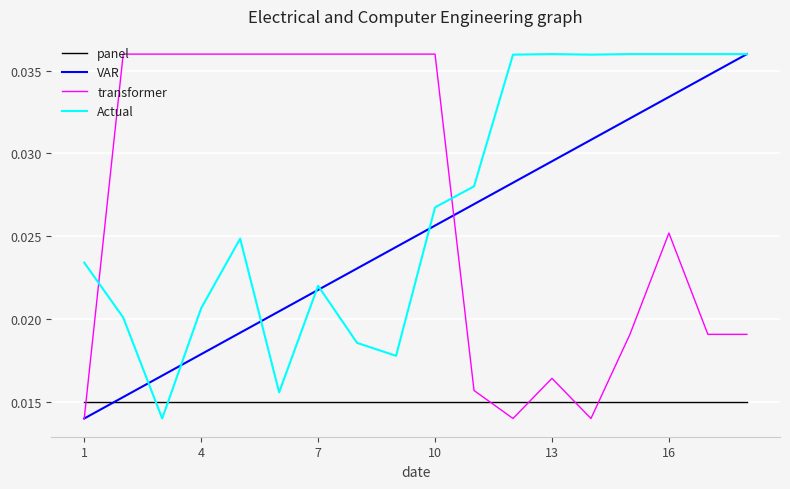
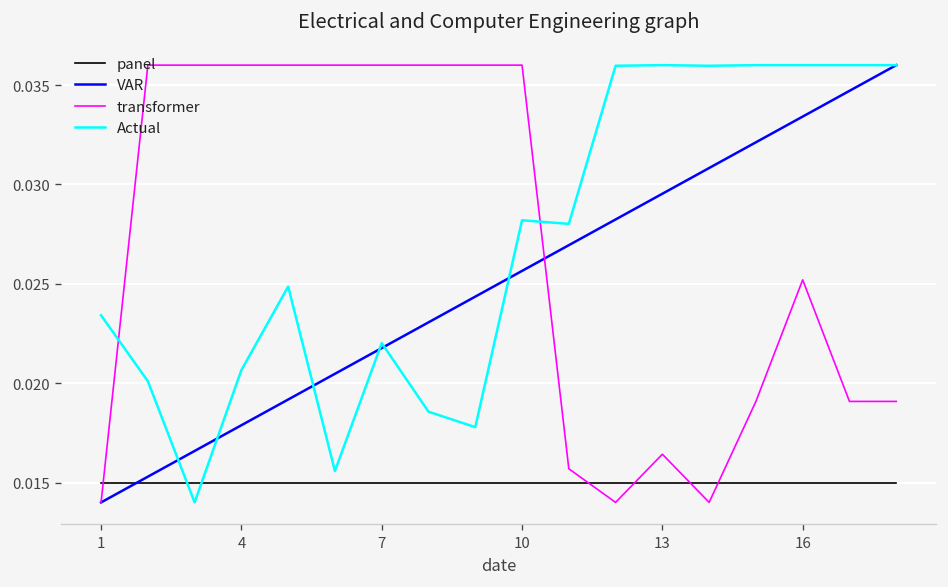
Actual, 10: 0.0267 -> 0.0282
